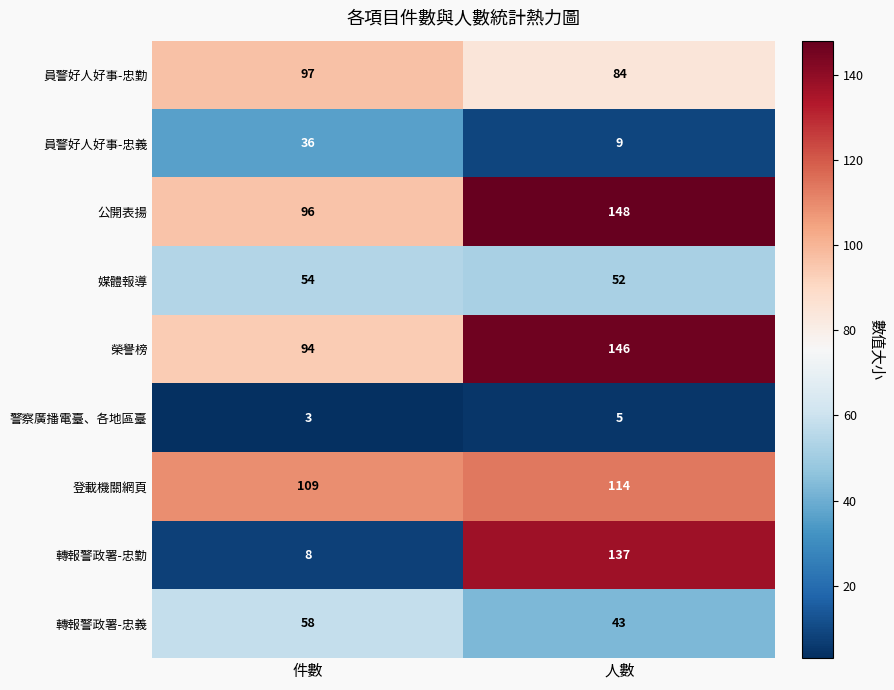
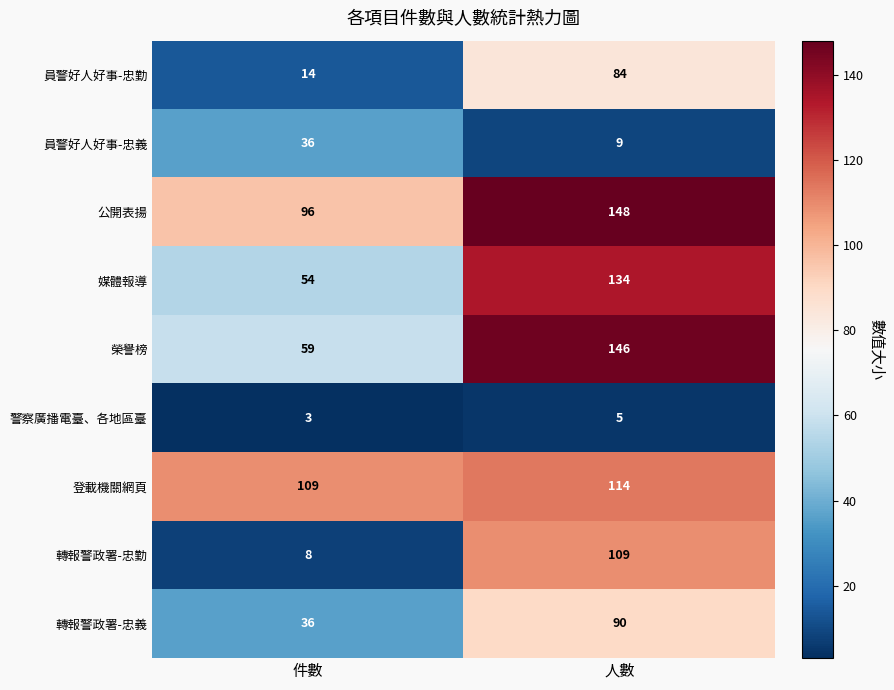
員警好人好事-忠勤, 件數: 97 -> 14
媒體報導, 人數: 52 -> 134
榮譽榜, 件數: 94 -> 59
轉報警政署-忠勤, 人數: 137 -> 109
轉報警政署-忠義, 件數: 58 -> 36
轉報警政署-忠義, 人數: 43 -> 90
